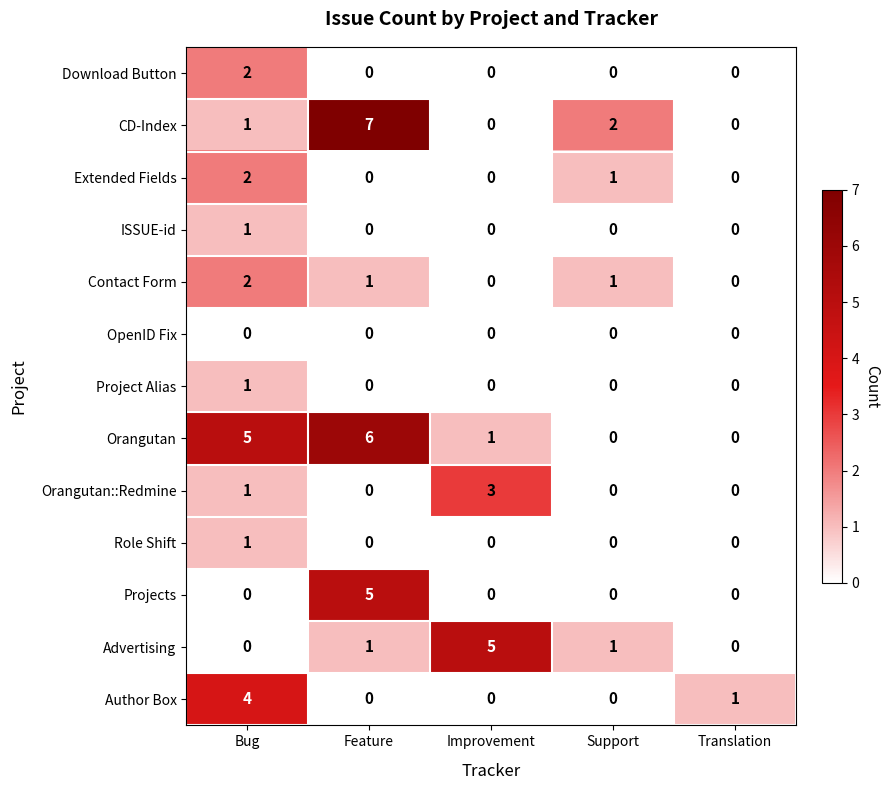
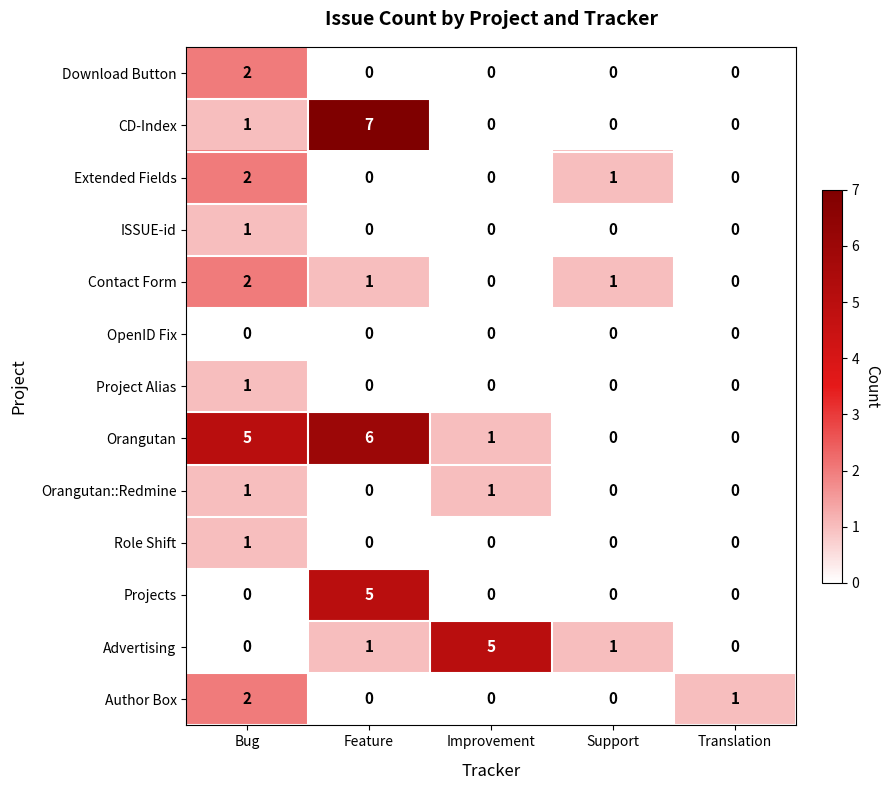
CD-Index, Support: 2 -> 0
Orangutan::Redmine, Improvement: 3 -> 1
Author Box, Bug: 4 -> 2
